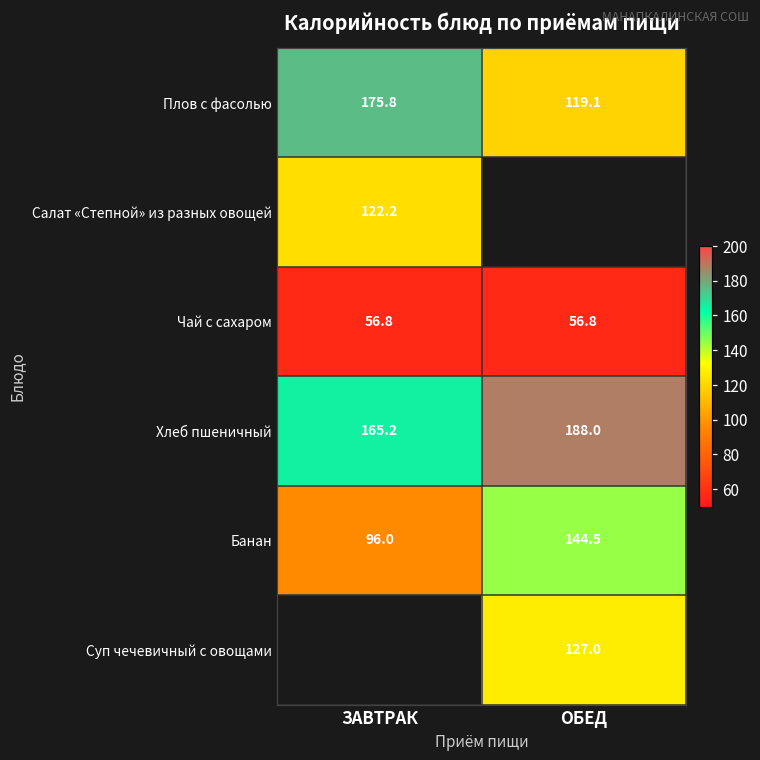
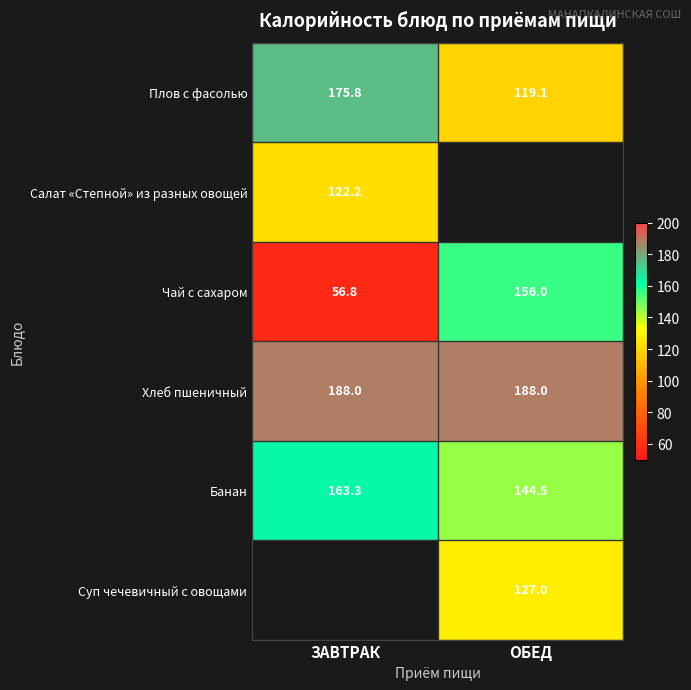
Чай с сахаром, ОБЕД: 56.8 -> 156.0
Хлеб пшеничный, ЗАВТРАК: 165.2 -> 188.0
Банан, ЗАВТРАК: 96.0 -> 163.3
